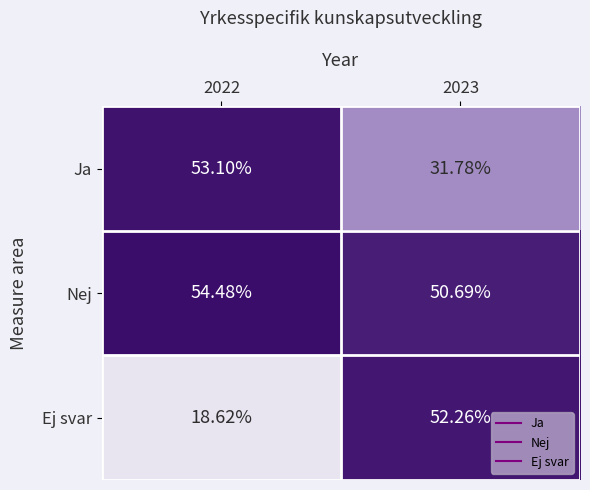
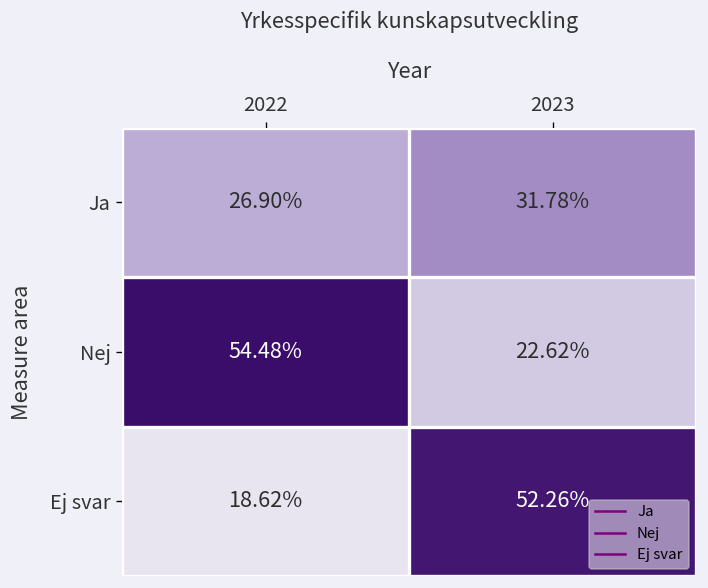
Ja, 2022: 53.10% -> 26.90%
Nej, 2023: 50.69% -> 22.62%
